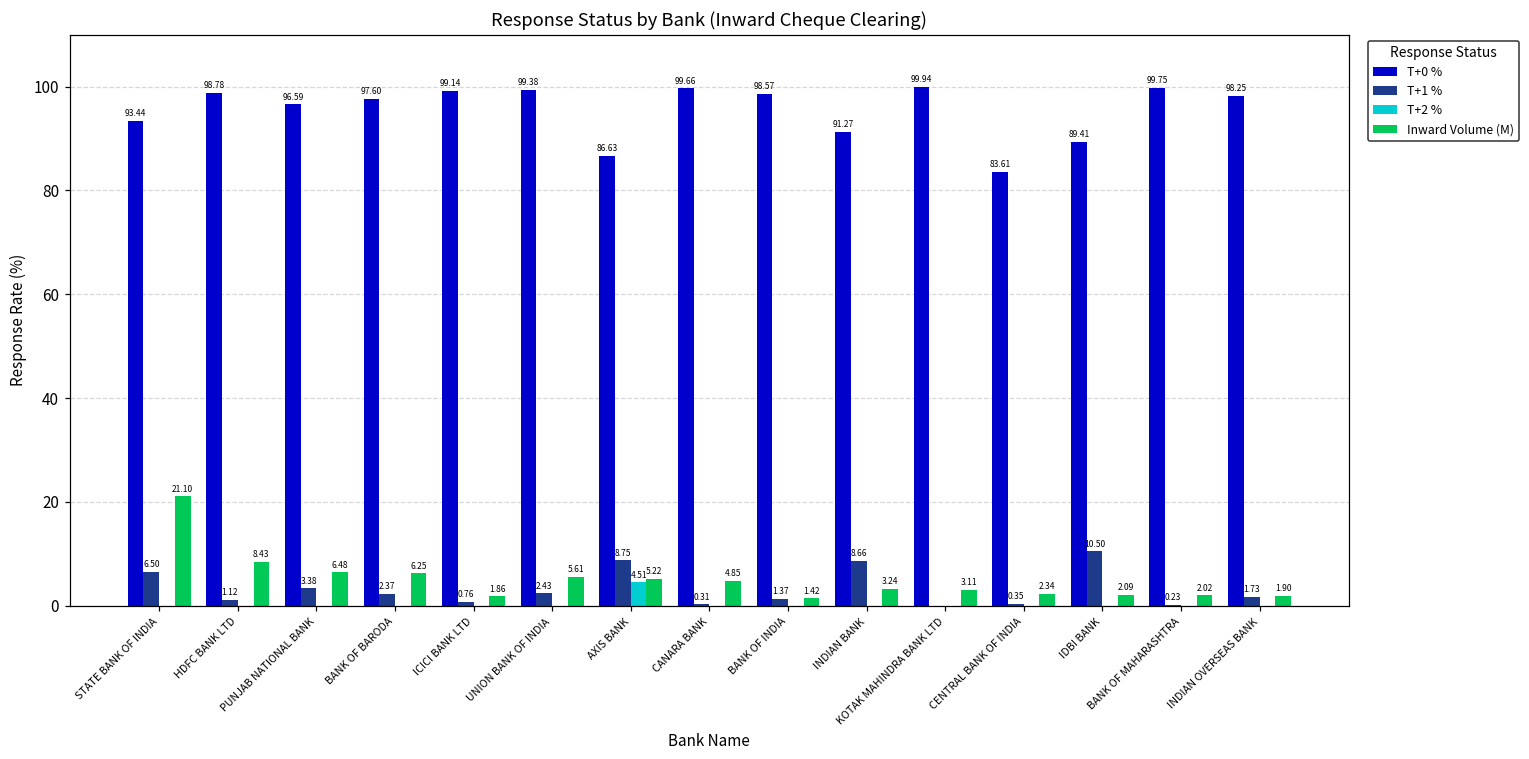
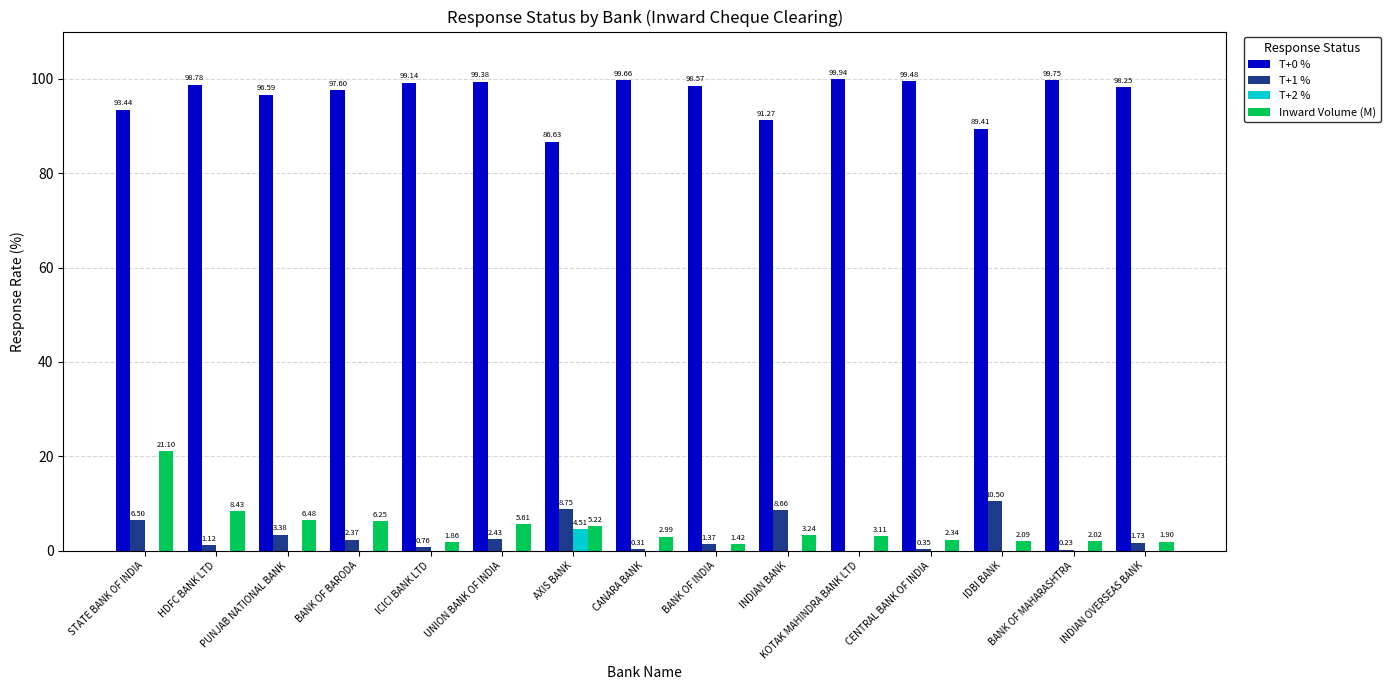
Inward Volume (M), CANARA BANK: 4.85 -> 2.99
T+0 %, CENTRAL BANK OF INDIA: 83.61 -> 99.48
